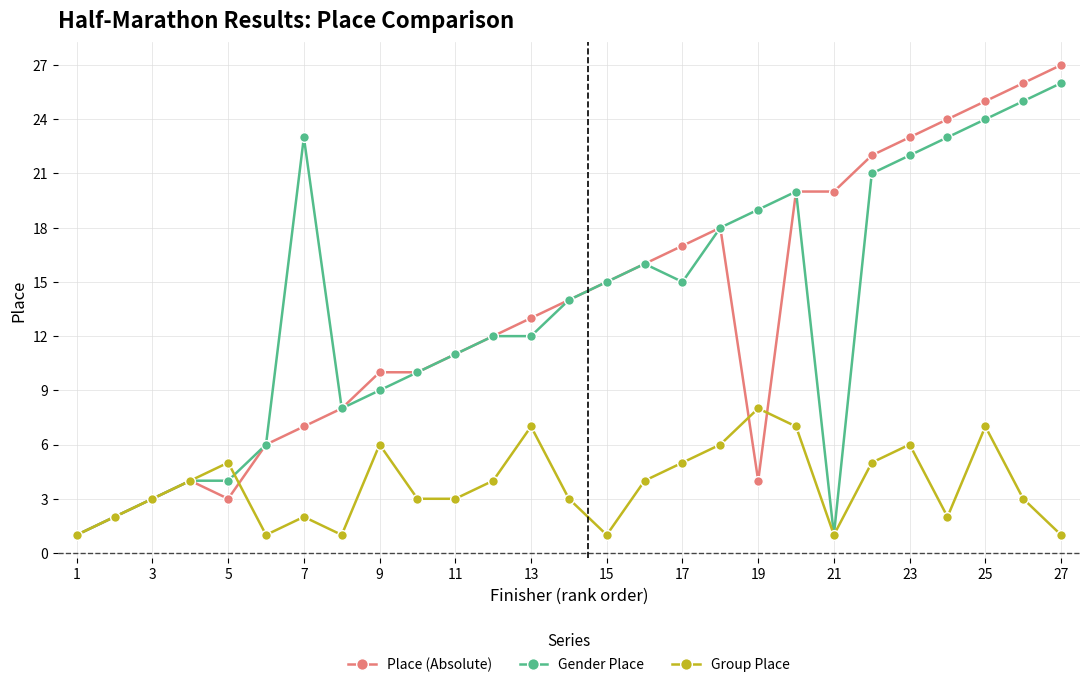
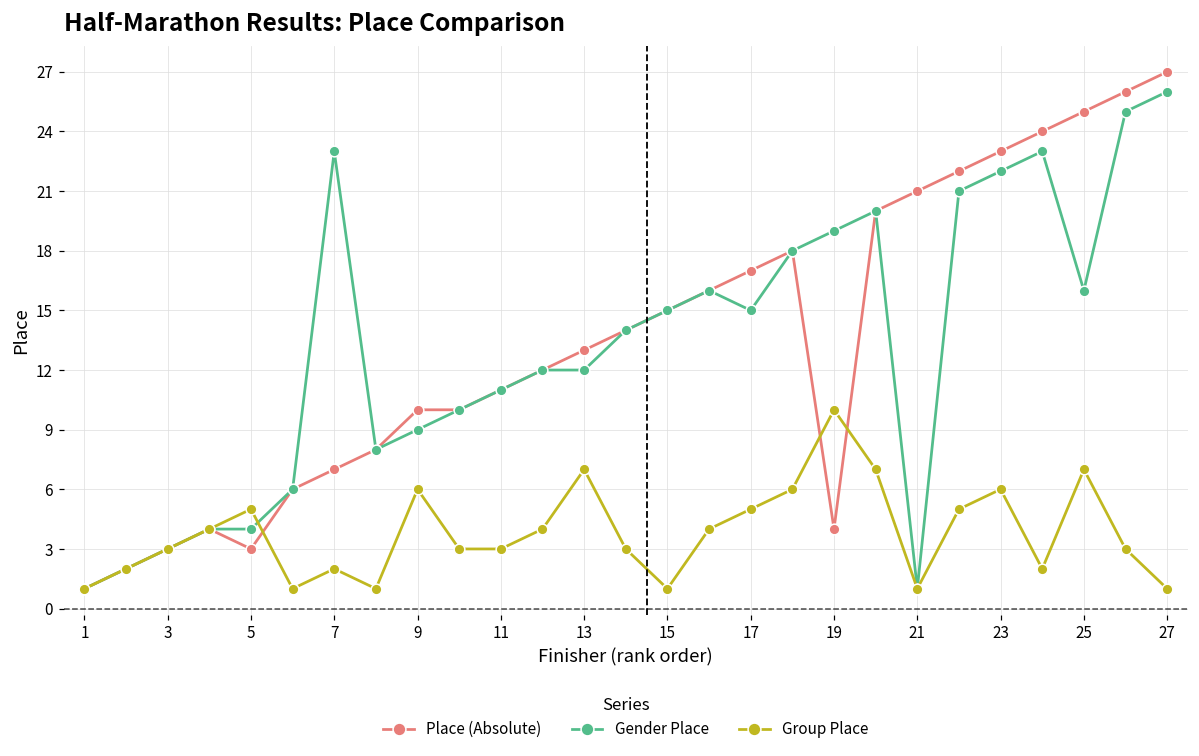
Group Place, 19: 8 -> 10
Place (Absolute), 21: 20 -> 21
Gender Place, 25: 24 -> 16
